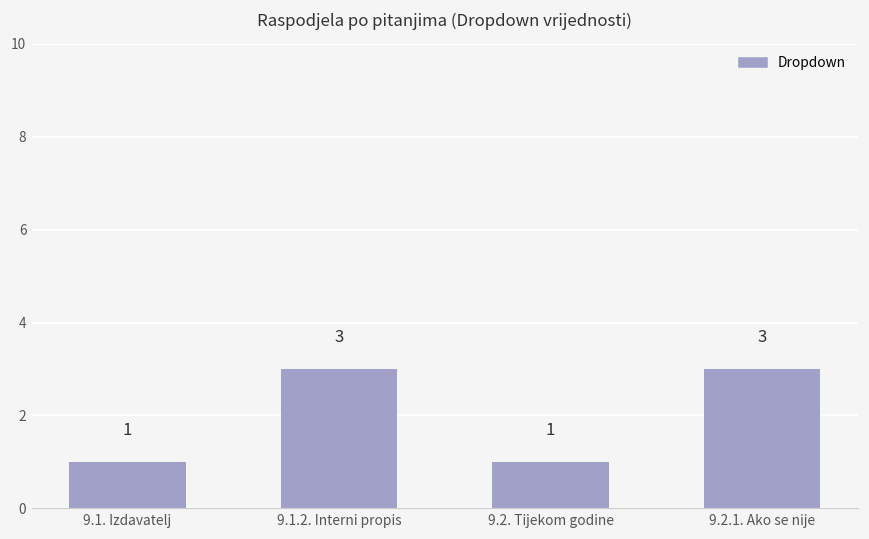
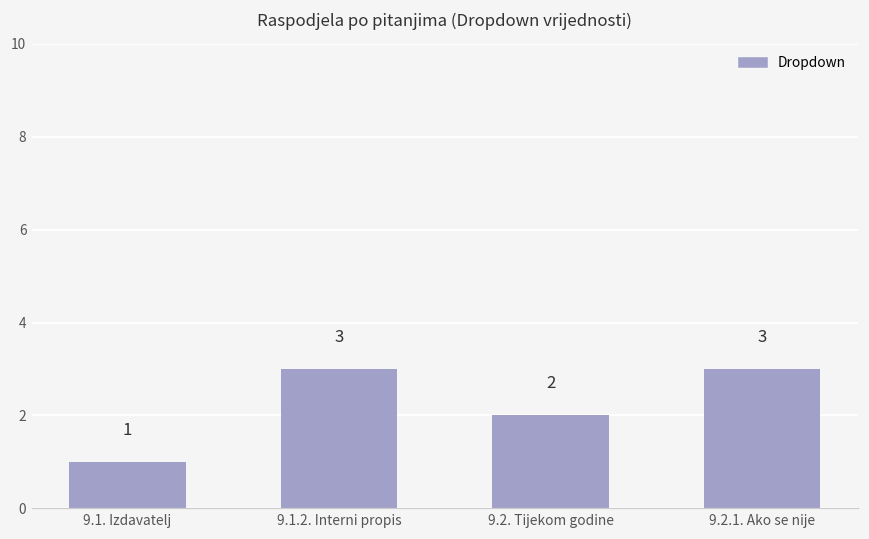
9.2. Tijekom godine: 1 -> 2
